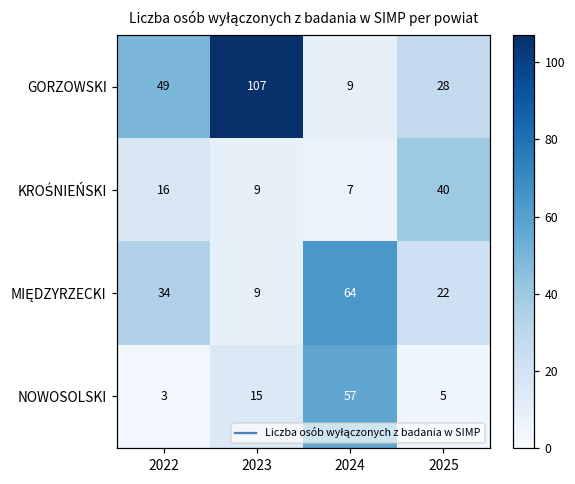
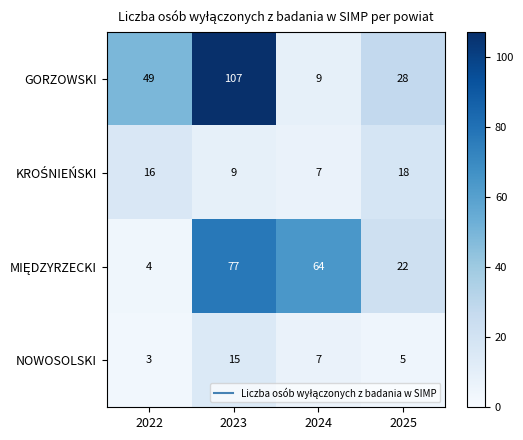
KROŚNIEŃSKI, 2025: 40 -> 18
MIĘDZYRZECKI, 2022: 34 -> 4
MIĘDZYRZECKI, 2023: 9 -> 77
NOWOSOLSKI, 2024: 57 -> 7
